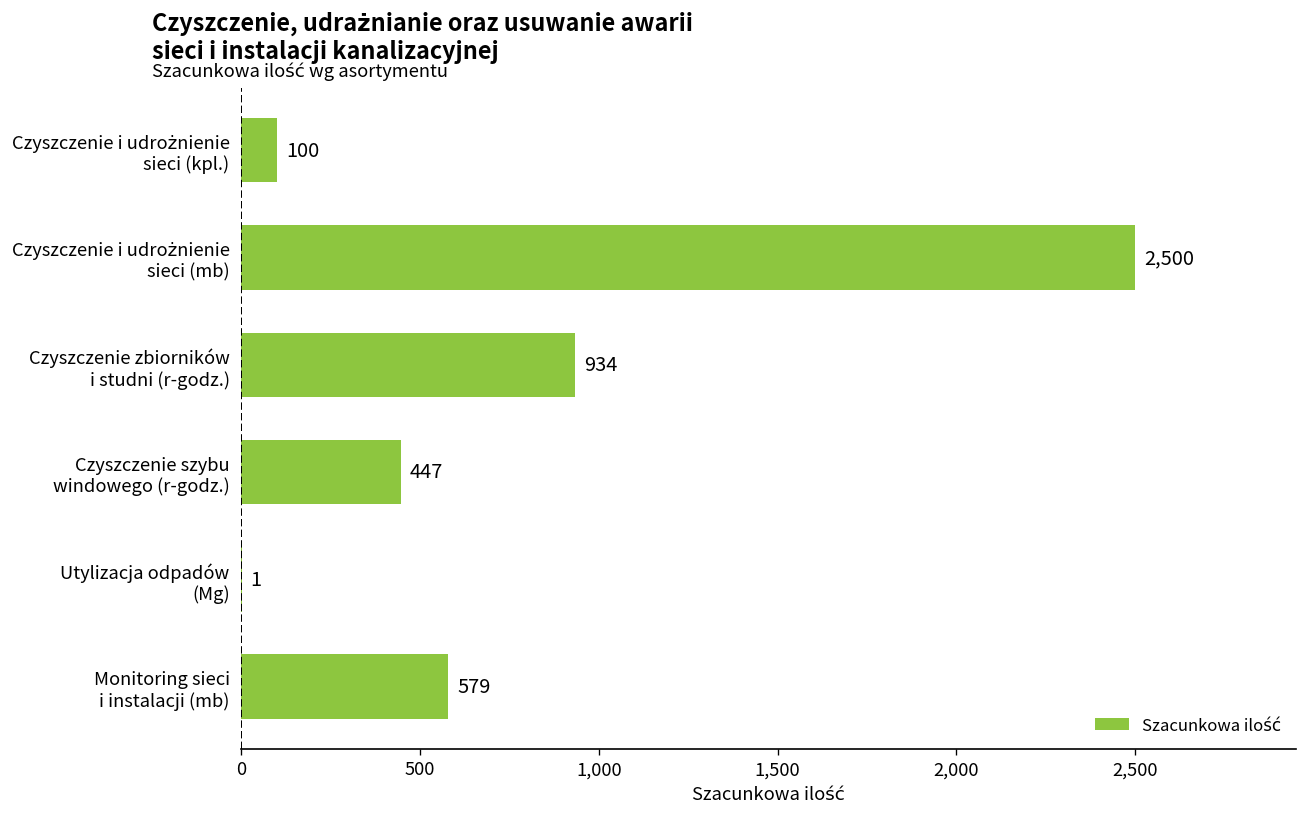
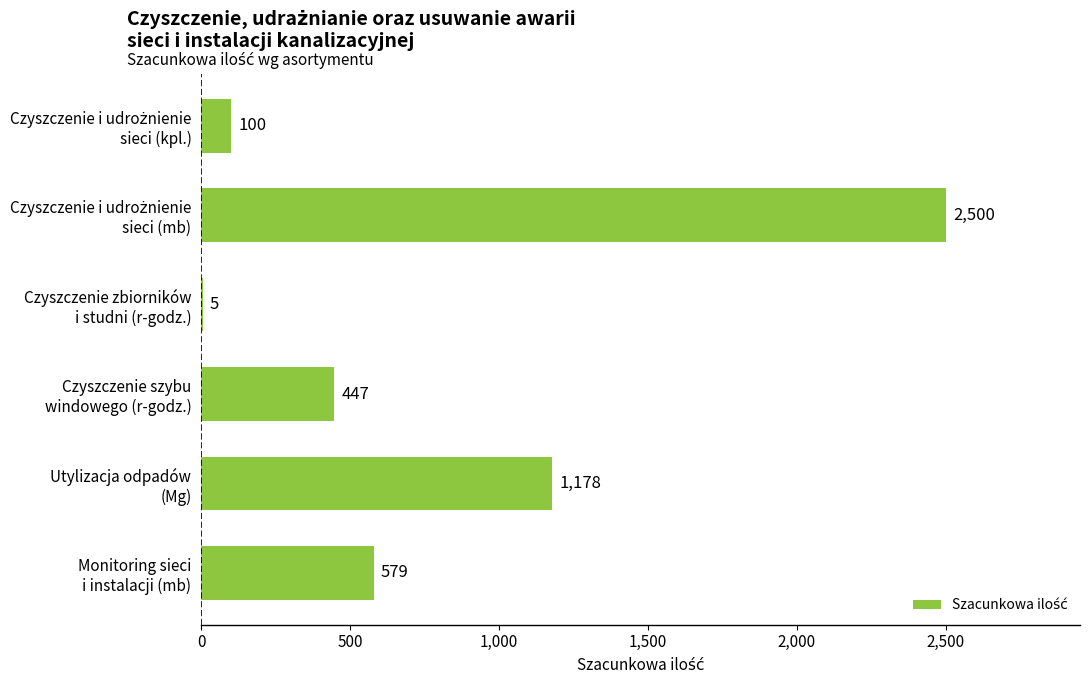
Czyszczenie zbiorników i studni (r-godz.): 934 -> 5
Utylizacja odpadów (Mg): 1 -> 1,178
